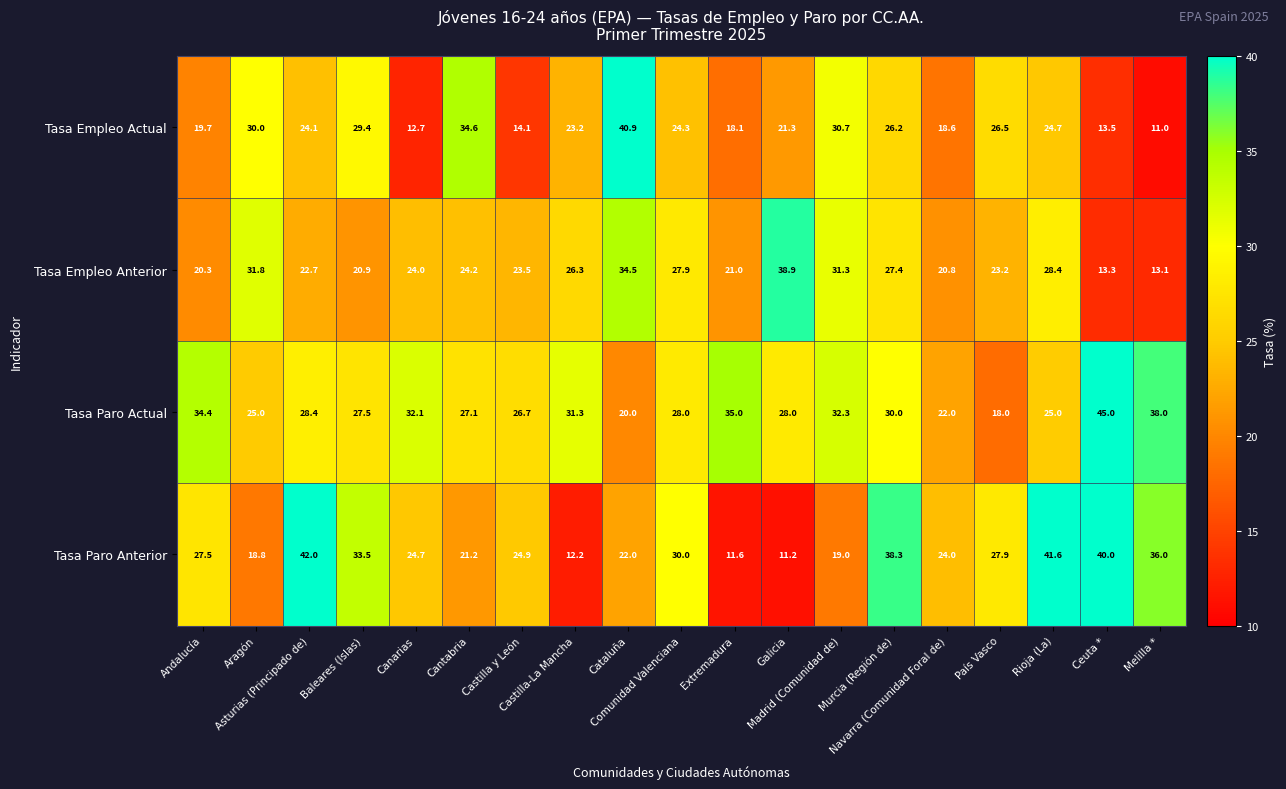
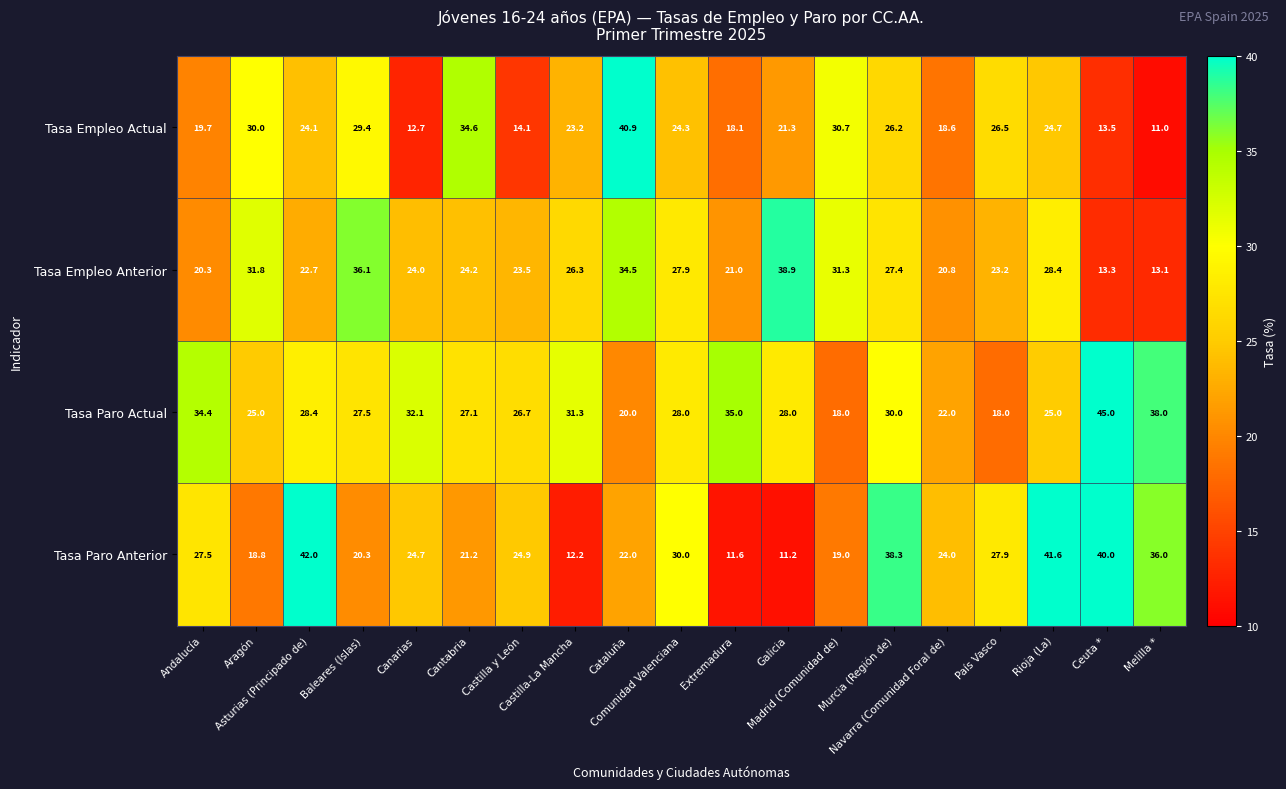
Tasa Empleo Anterior, Baleares (Islas): 20.9 -> 36.1
Tasa Paro Actual, Madrid (Comunidad de): 32.3 -> 18.0
Tasa Paro Anterior, Baleares (Islas): 33.5 -> 20.3
